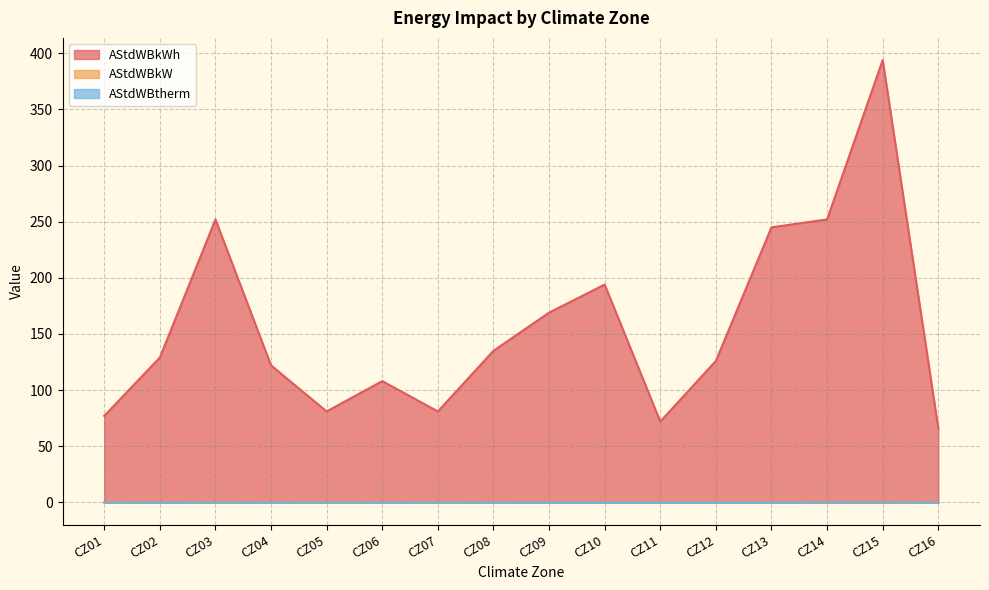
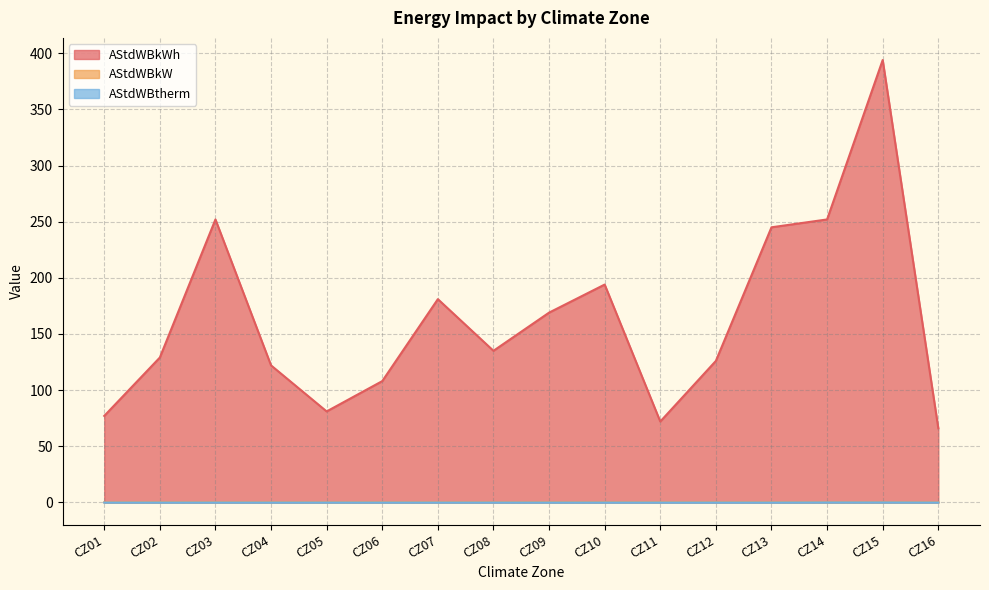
AStdWBkWh, CZ07: 81 -> 181
